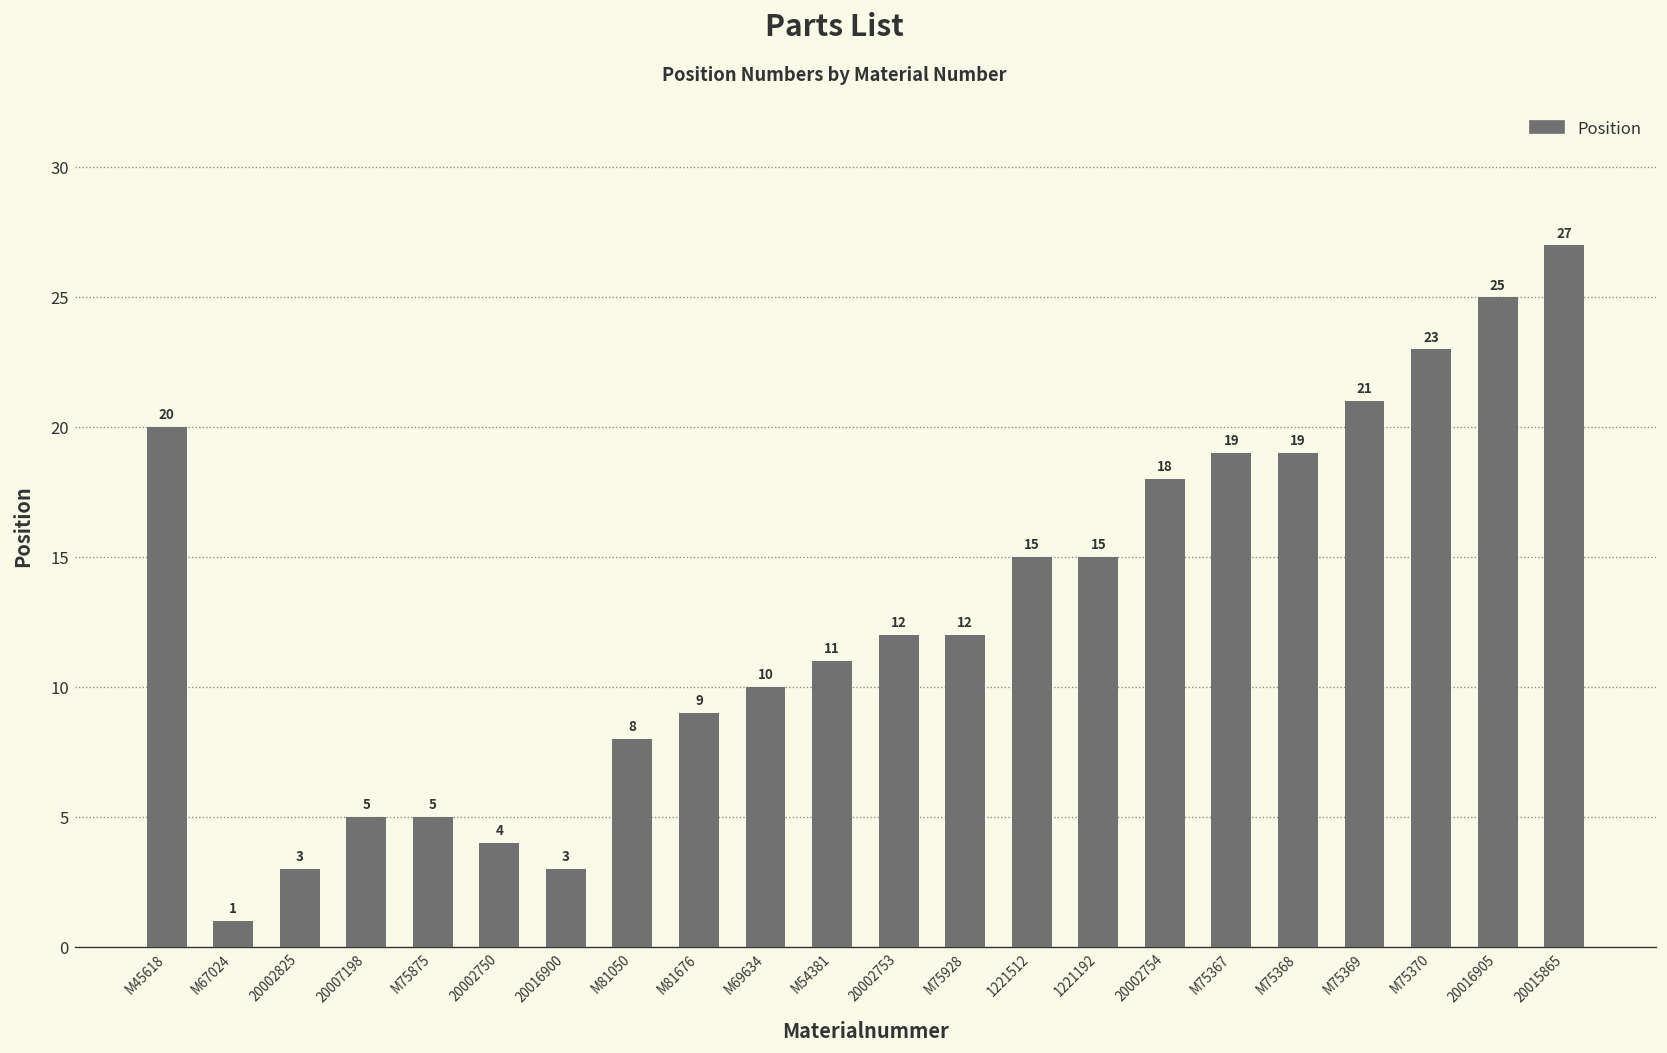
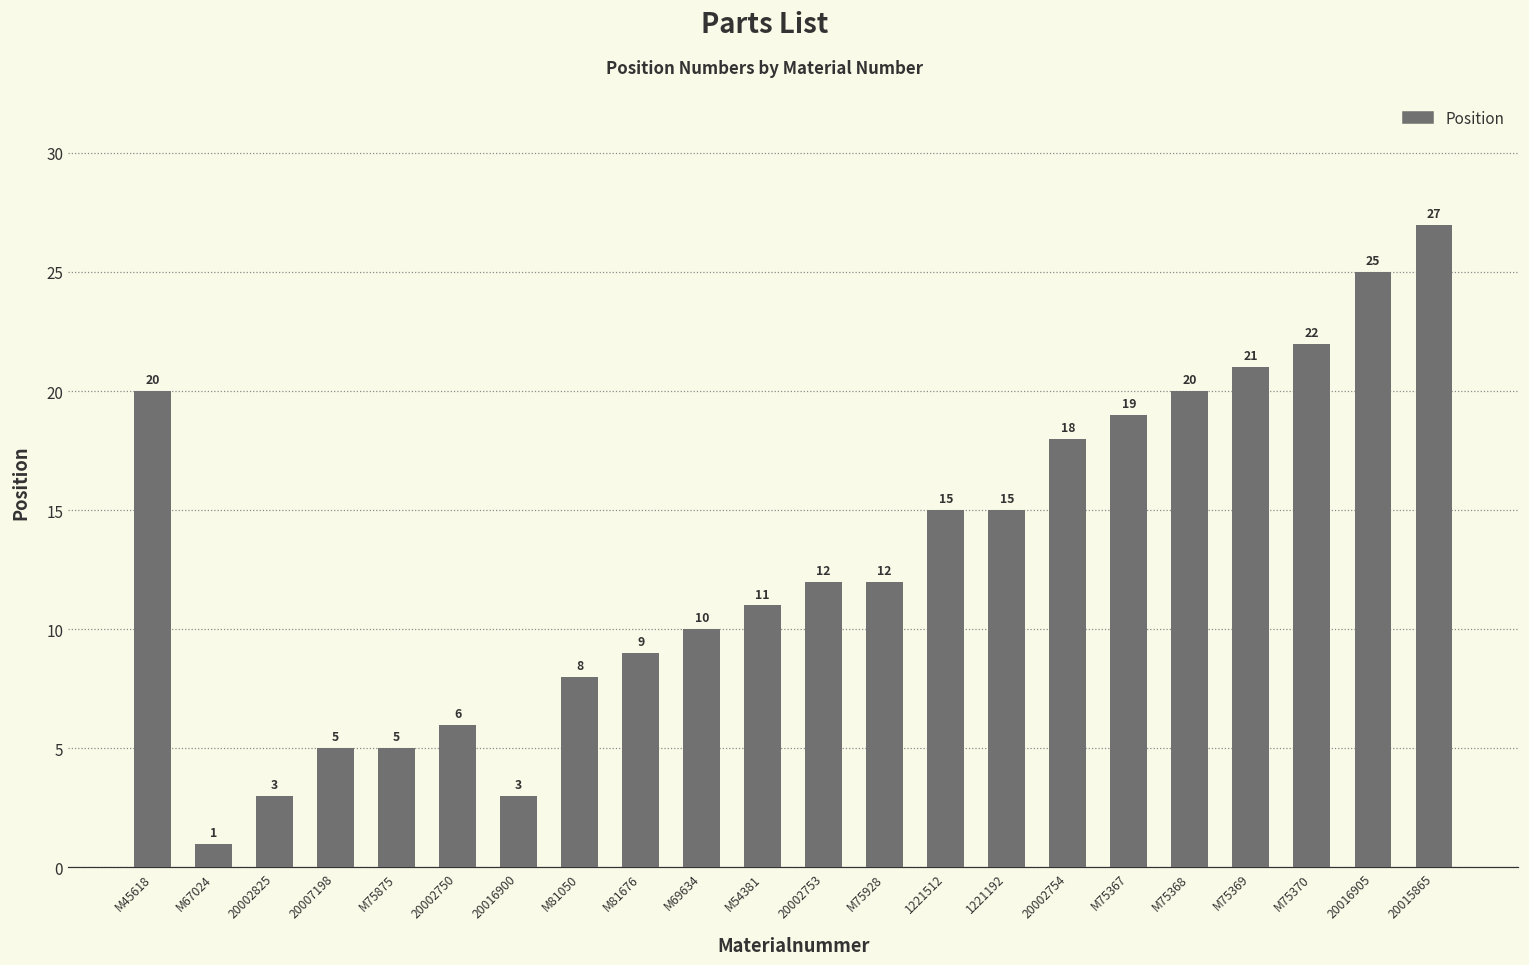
20002750: 4 -> 6
M75368: 19 -> 20
M75370: 23 -> 22
